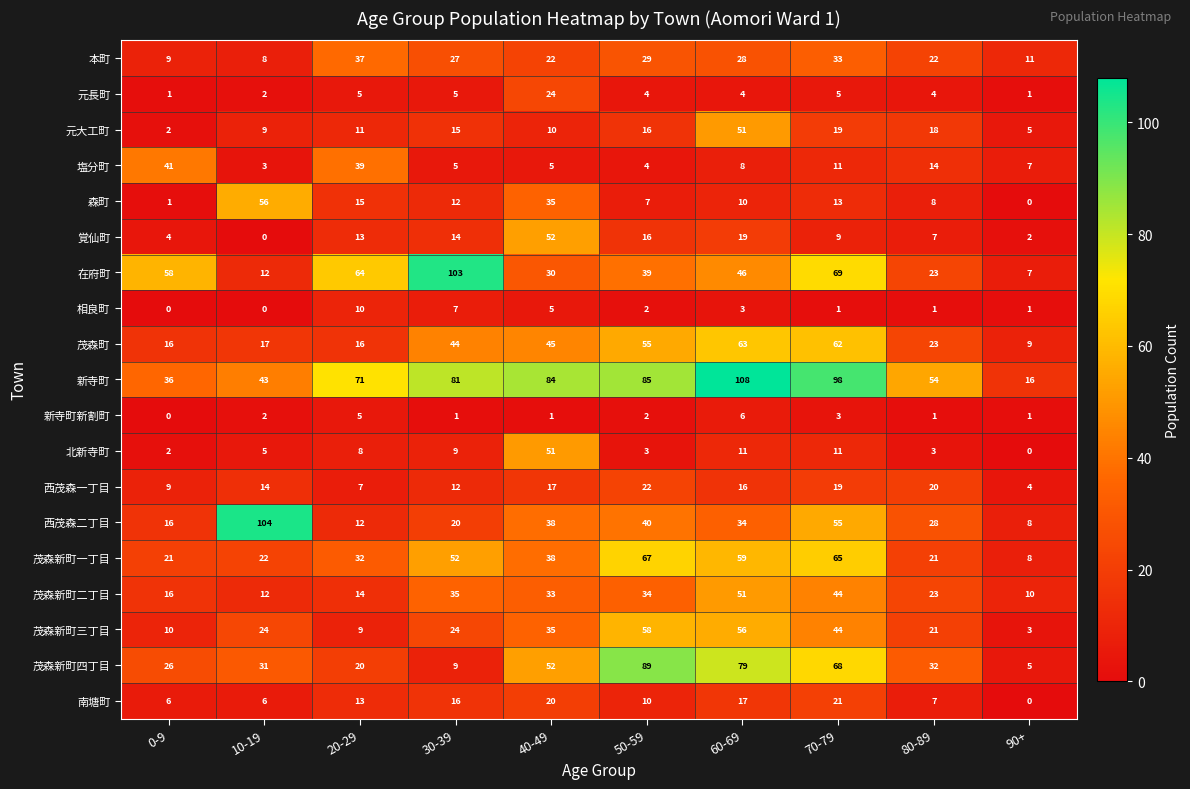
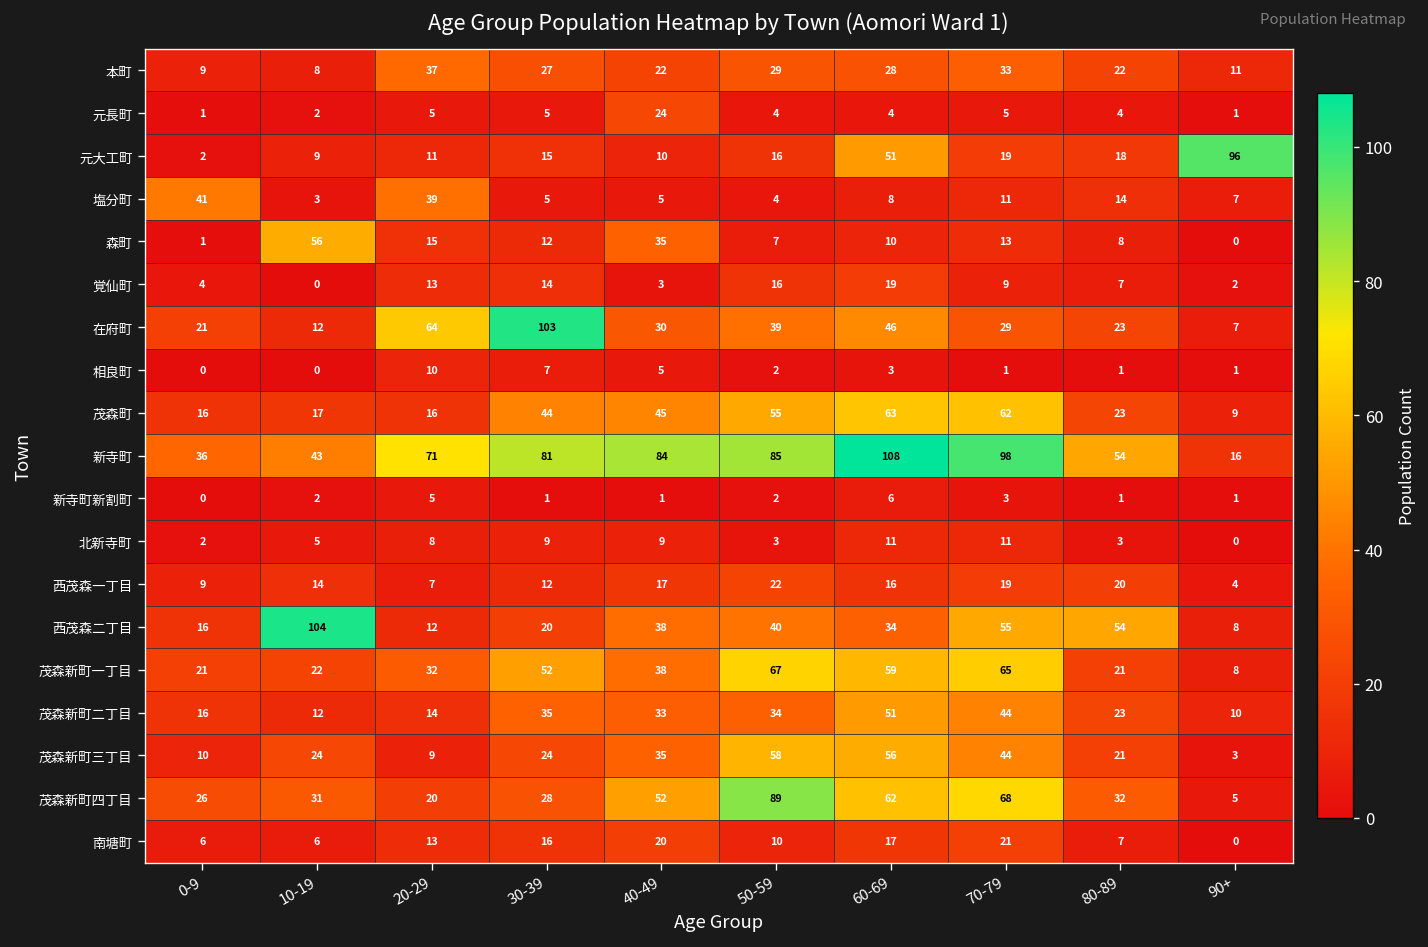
元大工町, 90+: 5 -> 96
覚仙町, 40-49: 52 -> 3
在府町, 0-9: 58 -> 21
在府町, 70-79: 69 -> 29
北新寺町, 40-49: 51 -> 9
西茂森二丁目, 80-89: 28 -> 54
茂森新町四丁目, 30-39: 9 -> 28
茂森新町四丁目, 60-69: 79 -> 62
